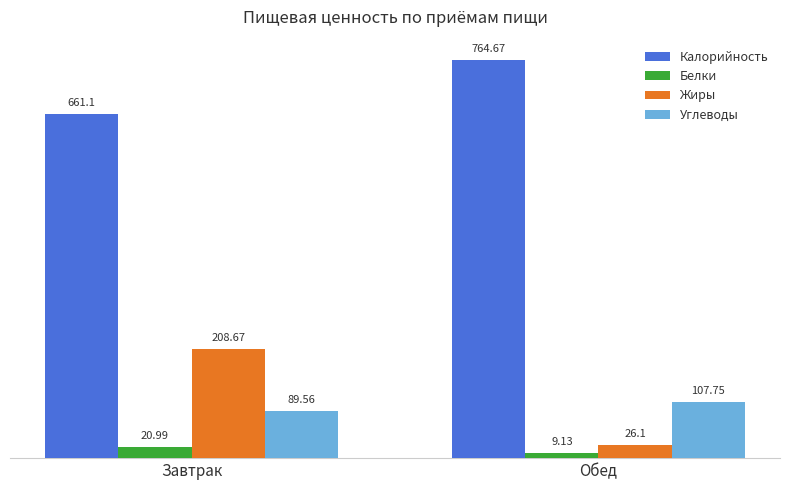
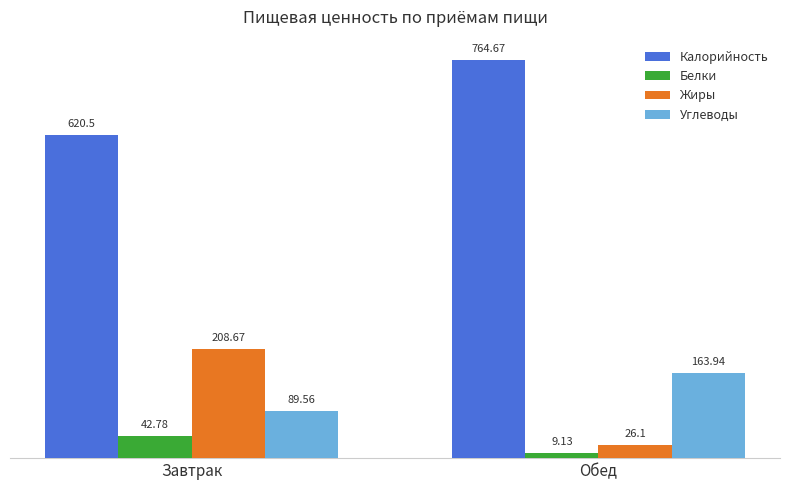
Калорийность, Завтрак: 661.1 -> 620.5
Белки, Завтрак: 20.99 -> 42.78
Углеводы, Обед: 107.75 -> 163.94
